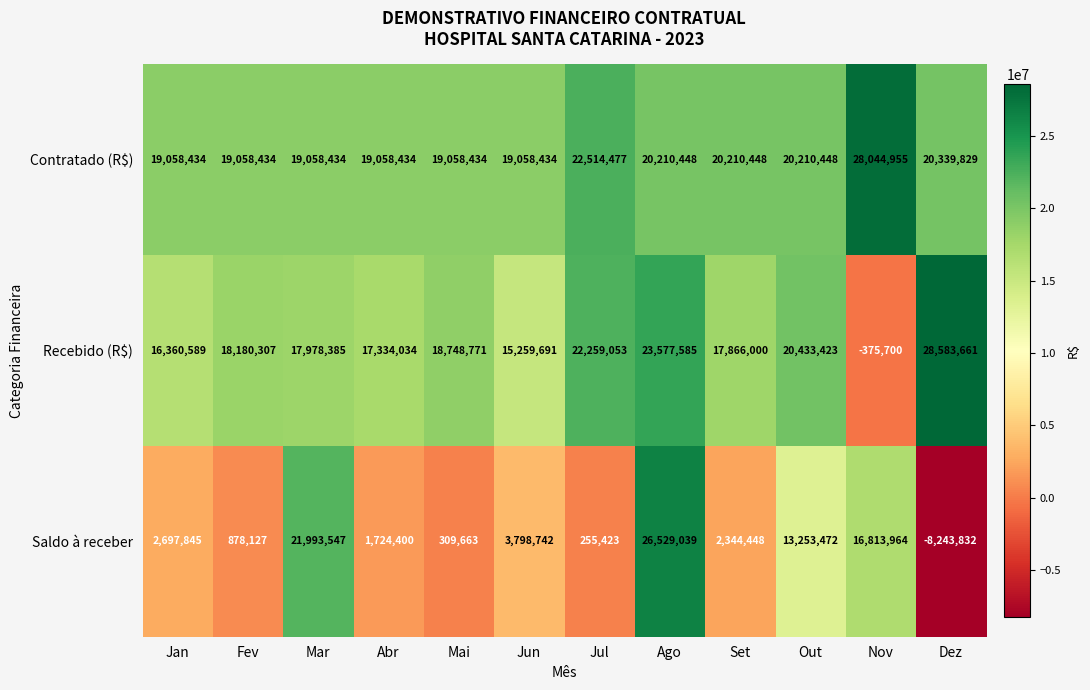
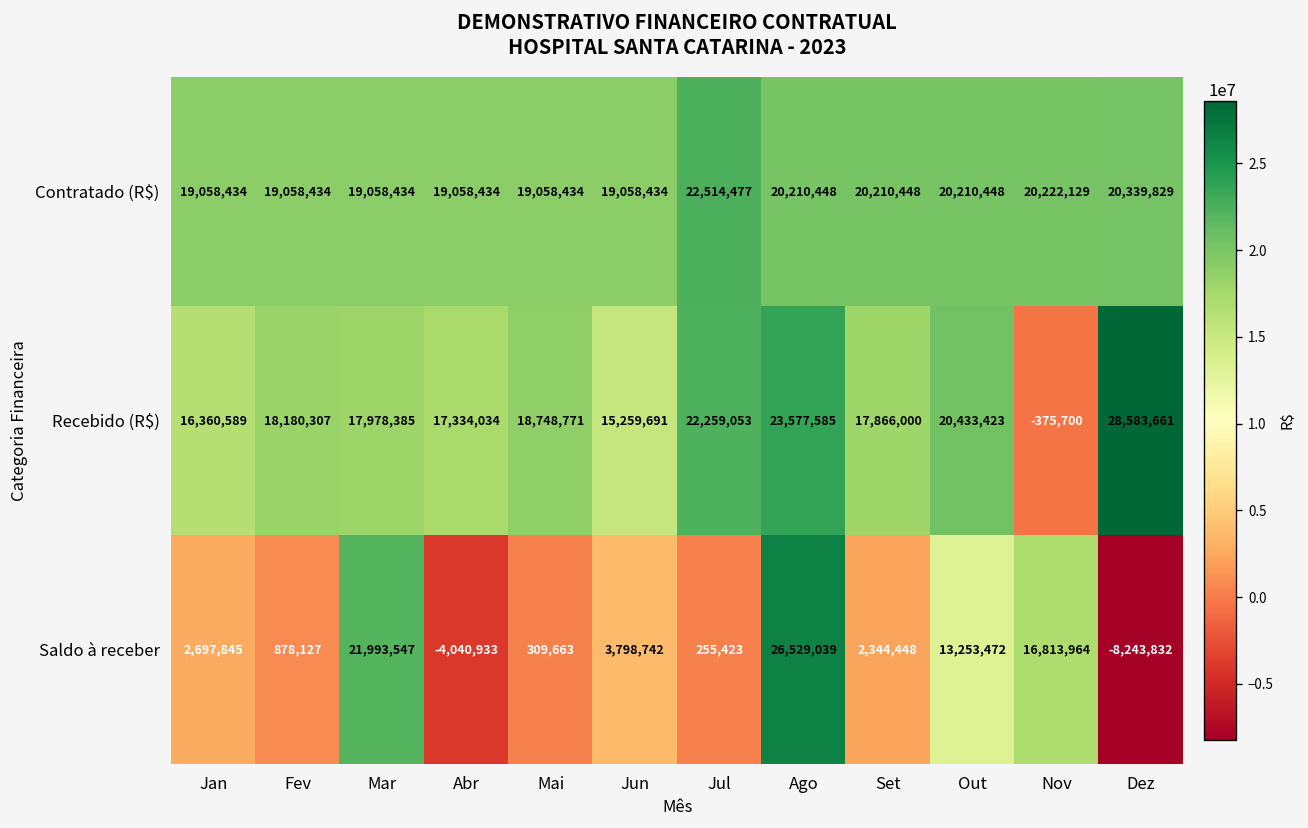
Contratado (R$), Nov: 28,044,955 -> 20,222,129
Saldo à receber, Abr: 1,724,400 -> -4,040,933
